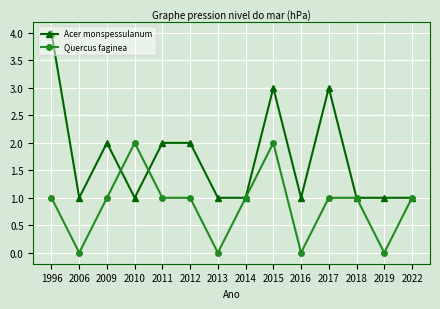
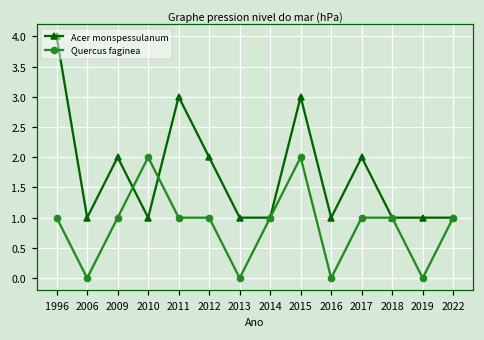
Acer monspessulanum, 2011: 2 -> 3
Acer monspessulanum, 2017: 3 -> 2
